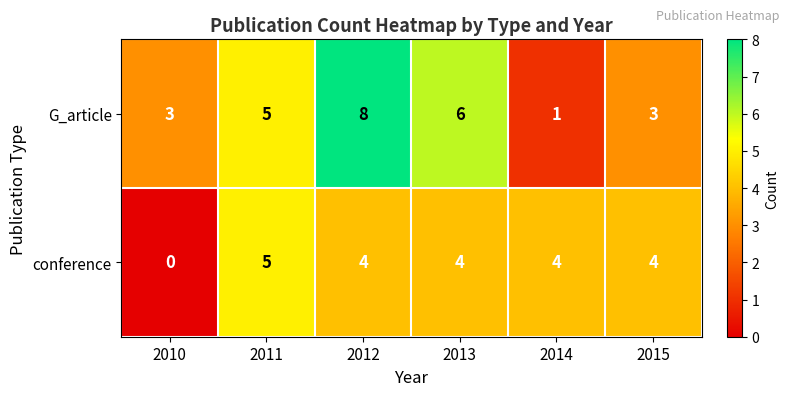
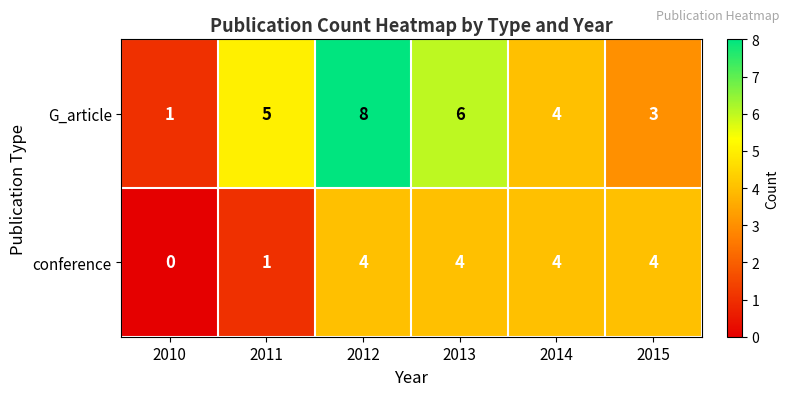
G_article, 2010: 3 -> 1
G_article, 2014: 1 -> 4
conference, 2011: 5 -> 1
